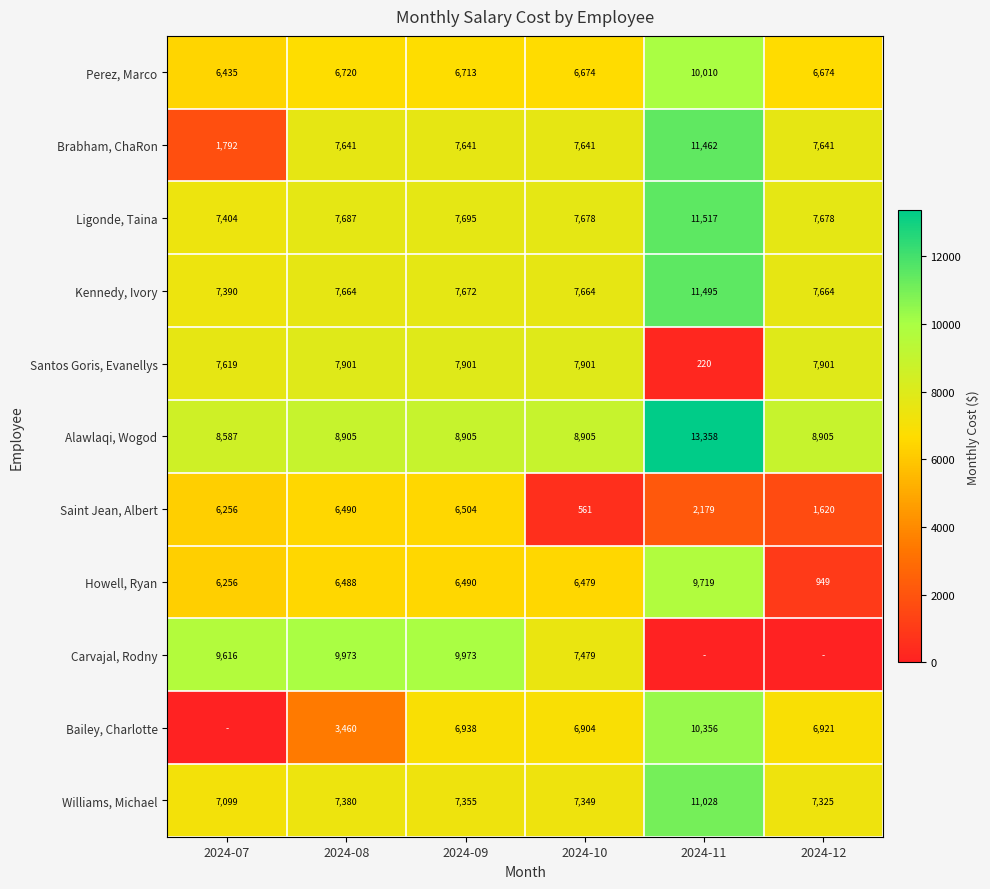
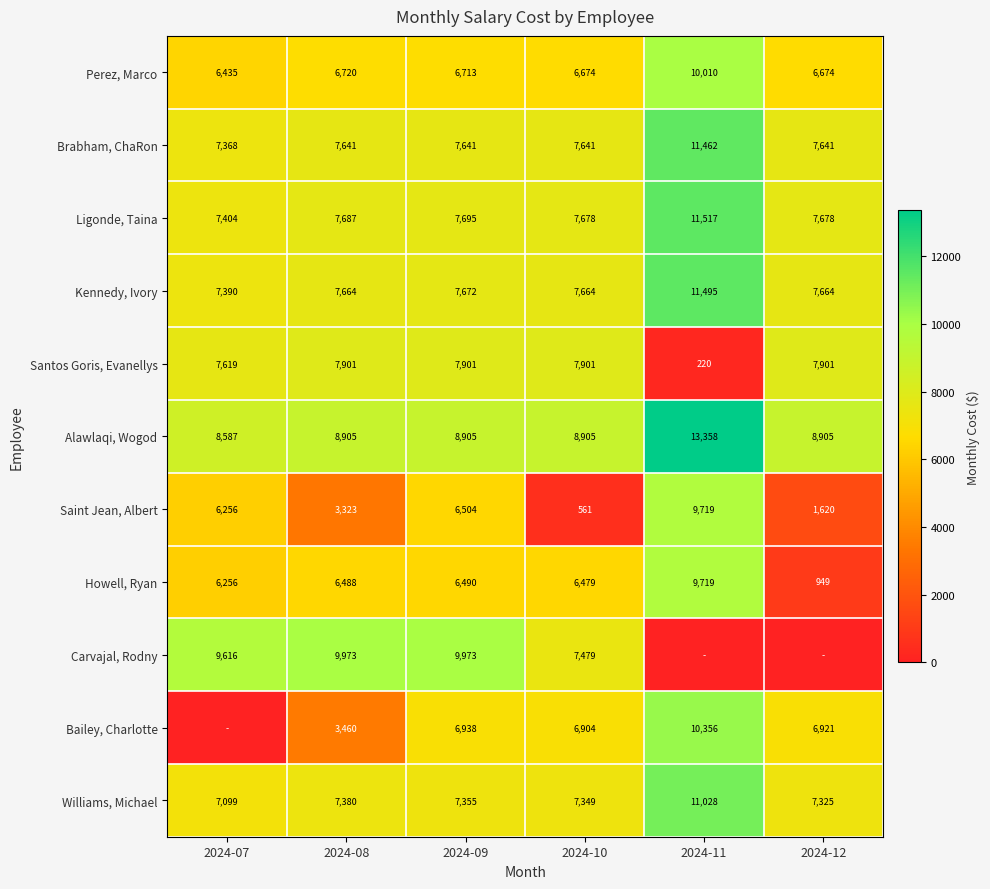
Brabham, ChaRon, 2024-07: 1,792 -> 7,368
Saint Jean, Albert, 2024-08: 6,490 -> 3,323
Saint Jean, Albert, 2024-11: 2,179 -> 9,719
